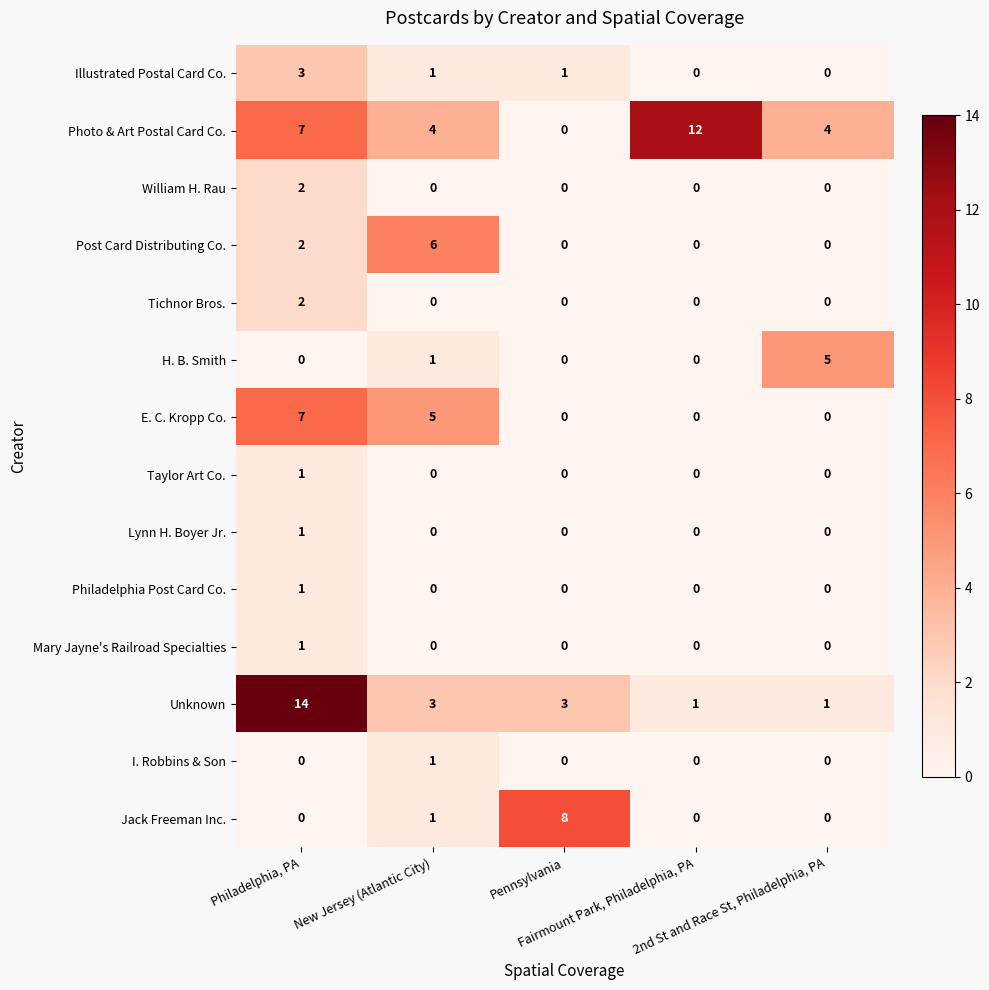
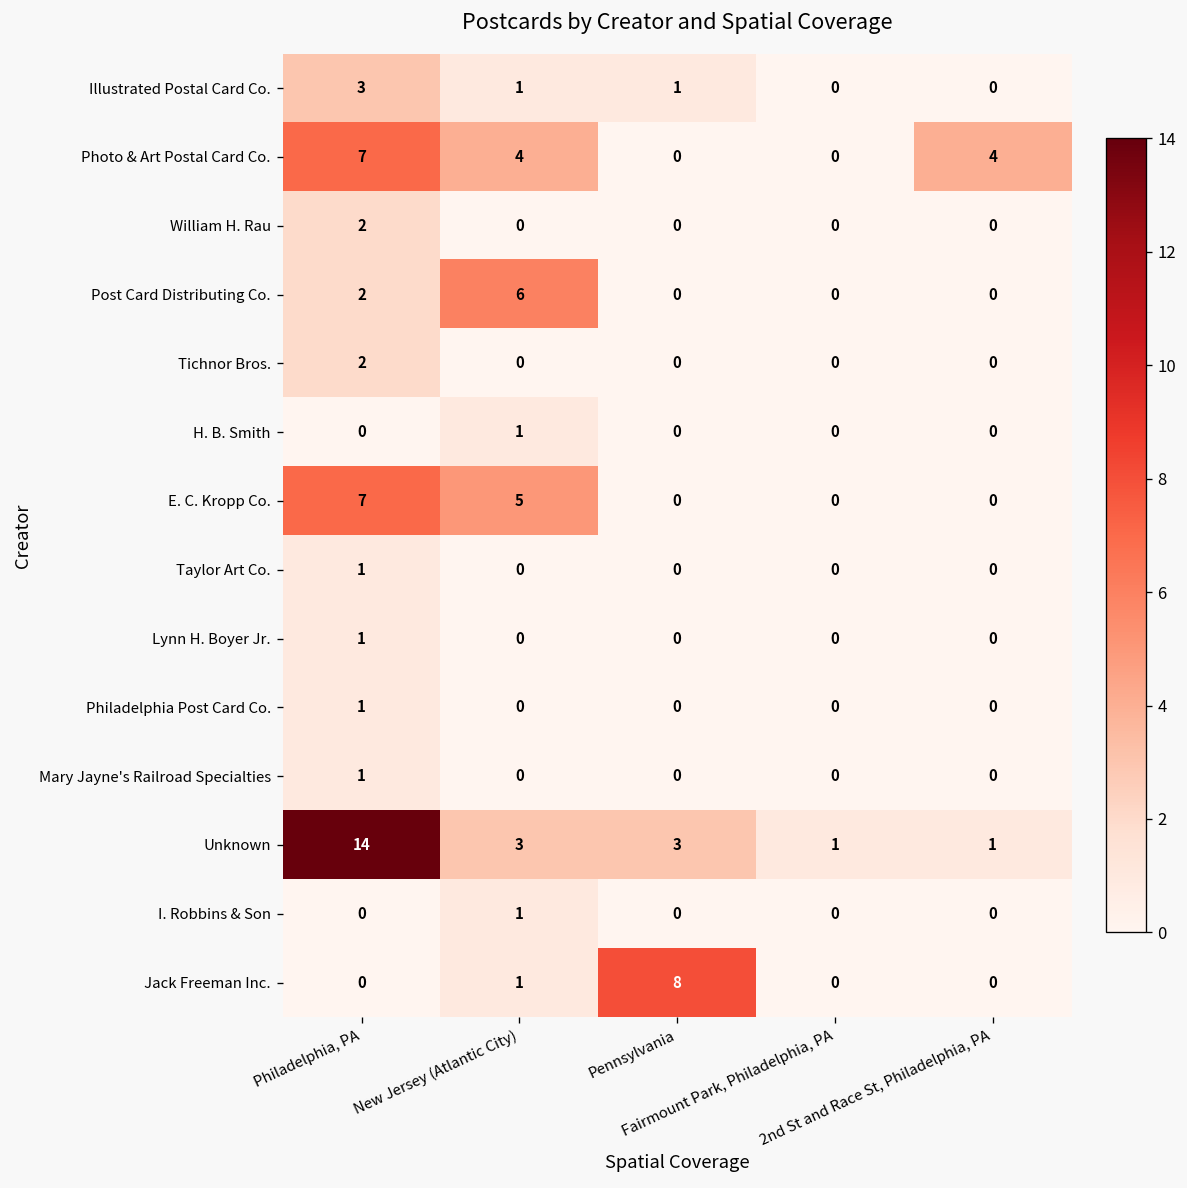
Photo & Art Postal Card Co., Fairmount Park, Philadelphia, PA: 12 -> 0
H. B. Smith, 2nd St and Race St, Philadelphia, PA: 5 -> 0
